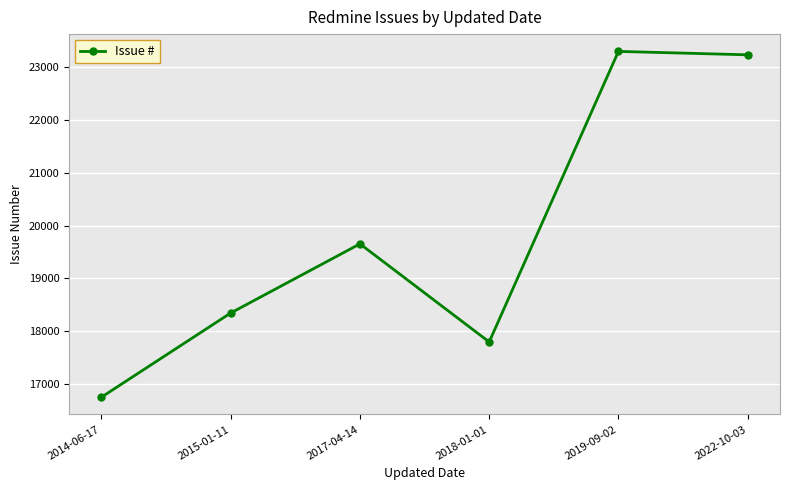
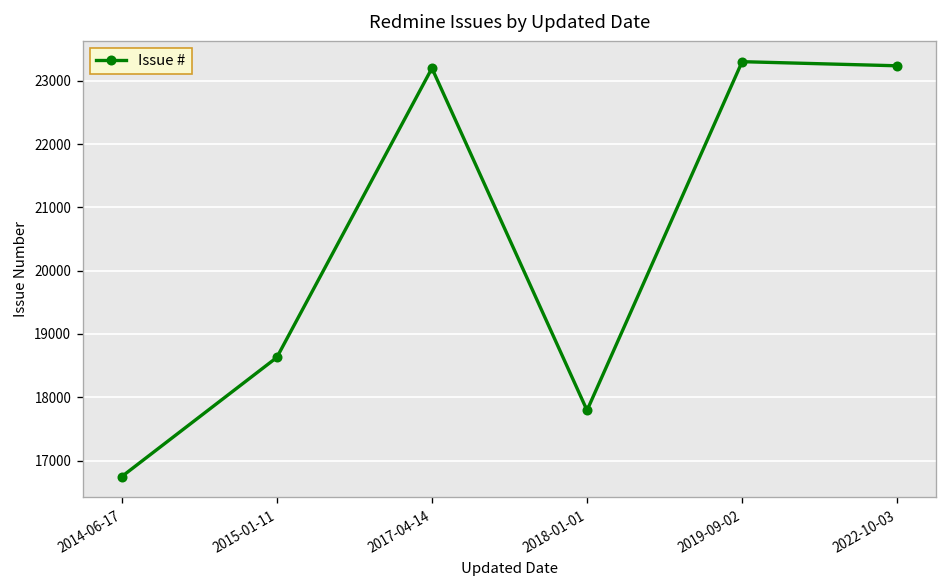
2015-01-11: 18300 -> 18600
2017-04-14: 19700 -> 23200
